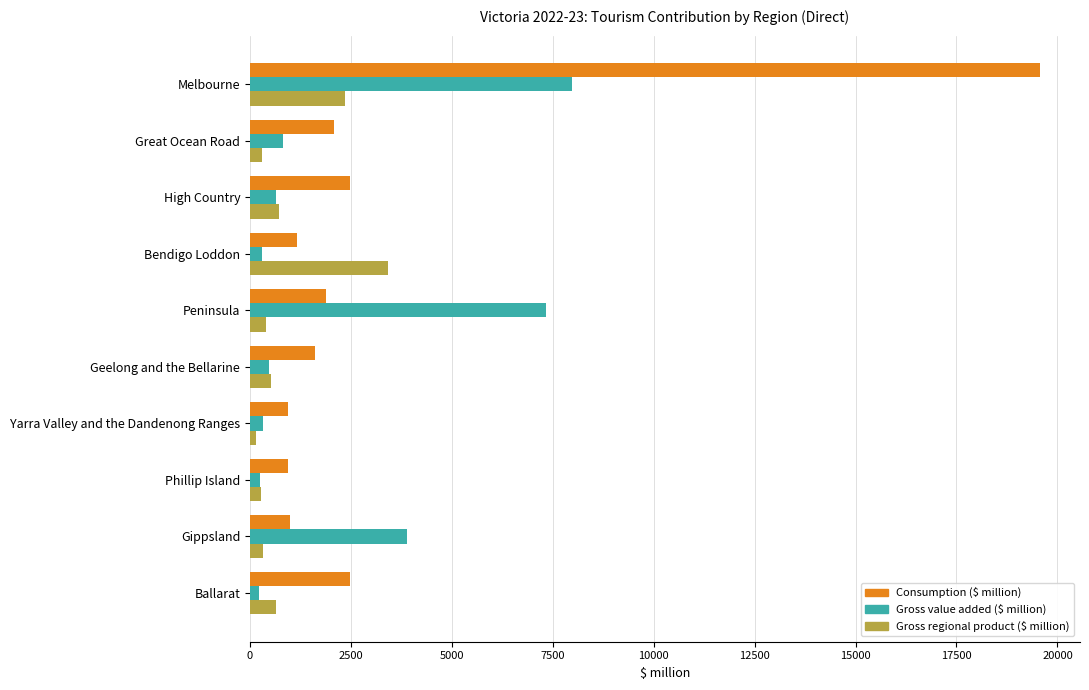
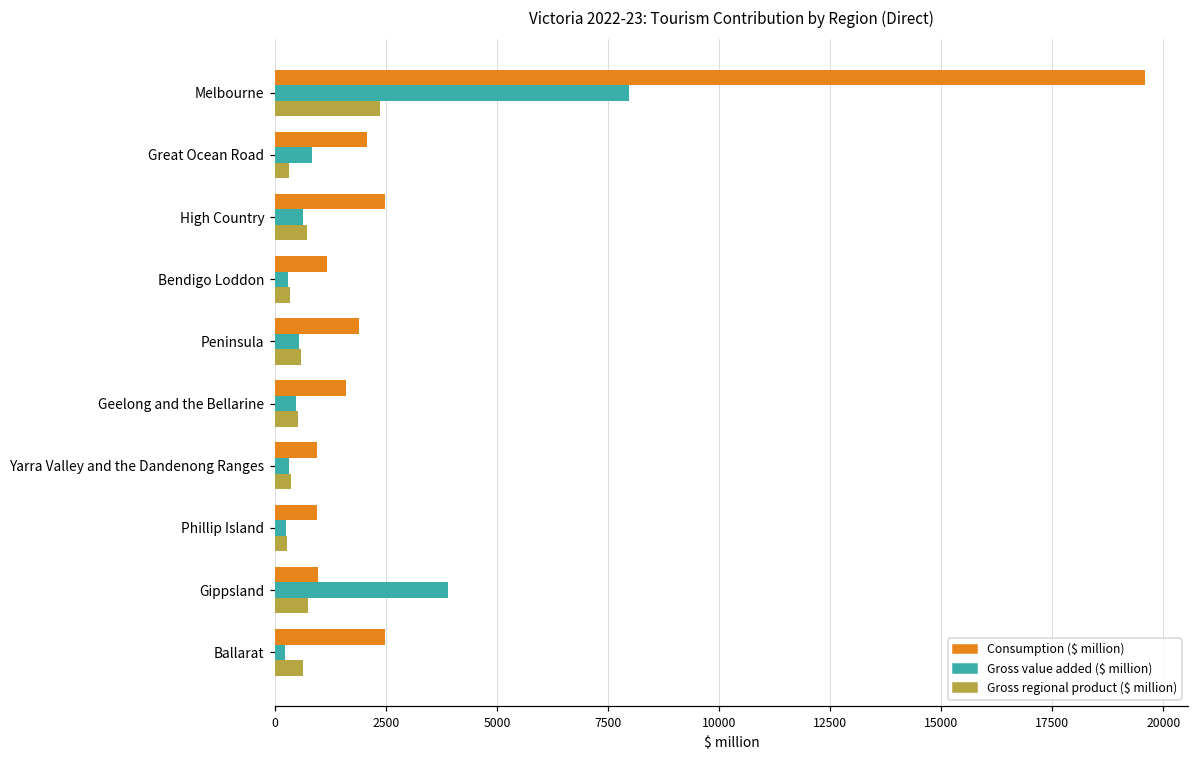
Gross regional product ($ million), Bendigo Loddon: 3400 -> 300
Gross value added ($ million), Peninsula: 7300 -> 500
Gross regional product ($ million), Peninsula: 400 -> 600
Gross regional product ($ million), Yarra Valley and the Dandenong Ranges: 200 -> 400
Gross regional product ($ million), Gippsland: 300 -> 700
